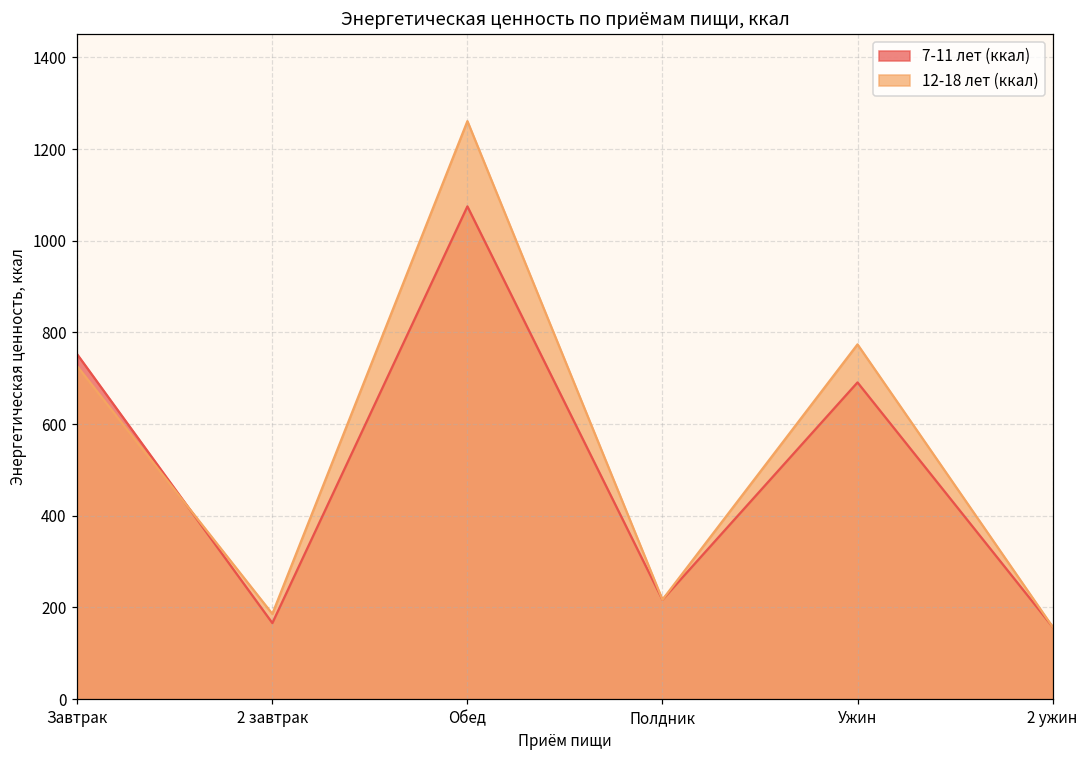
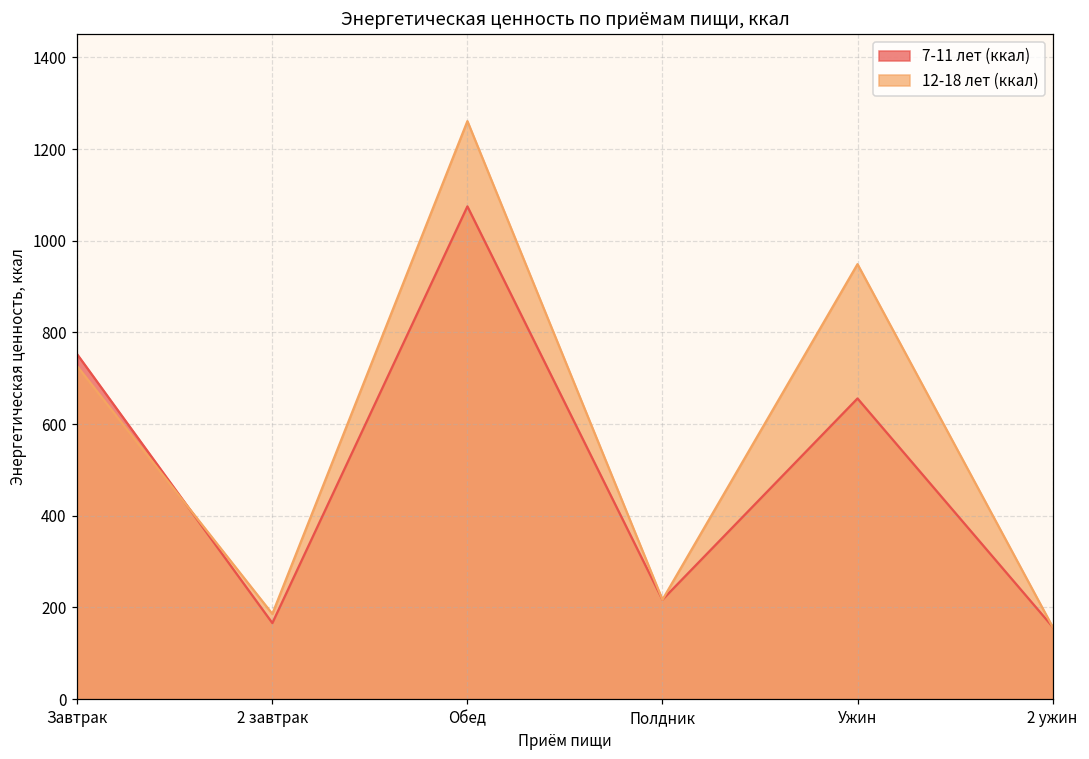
7-11 лет (ккал), Ужин: 690 -> 660
12-18 лет (ккал), Ужин: 770 -> 950
